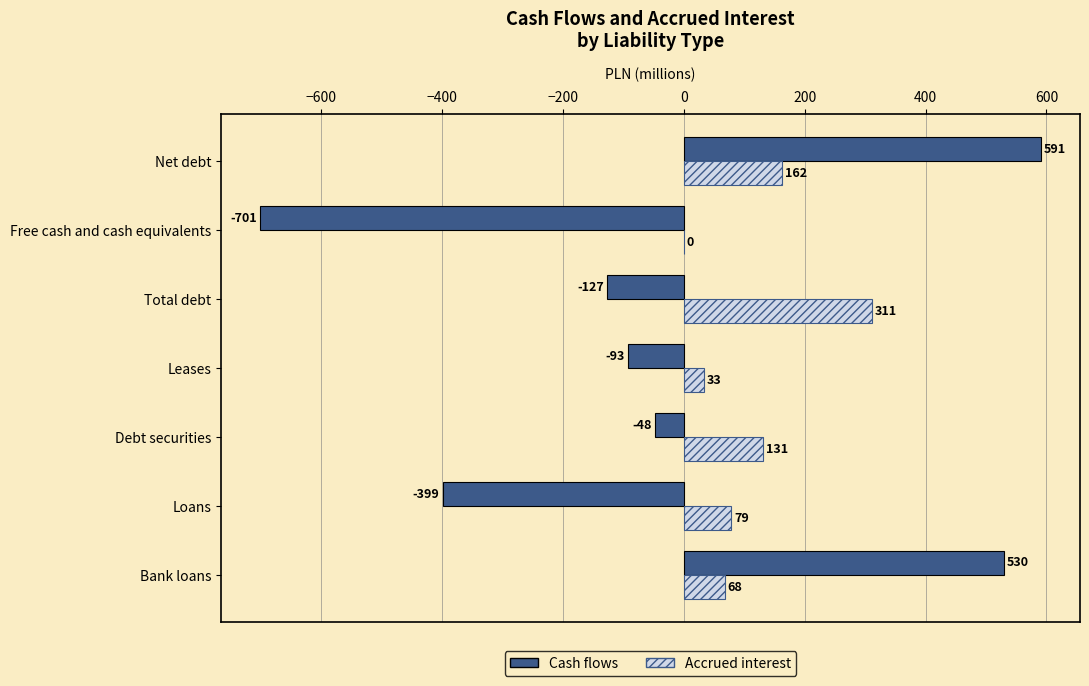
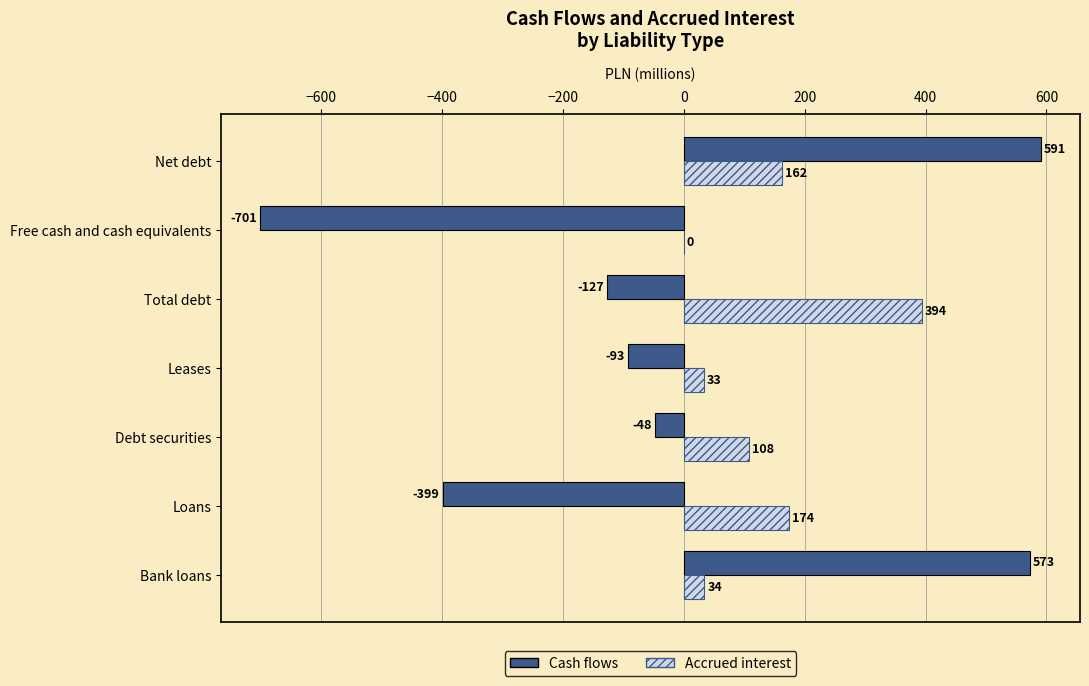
Accrued interest, Total debt: 311 -> 394
Accrued interest, Debt securities: 131 -> 108
Accrued interest, Loans: 79 -> 174
Cash flows, Bank loans: 530 -> 573
Accrued interest, Bank loans: 68 -> 34
